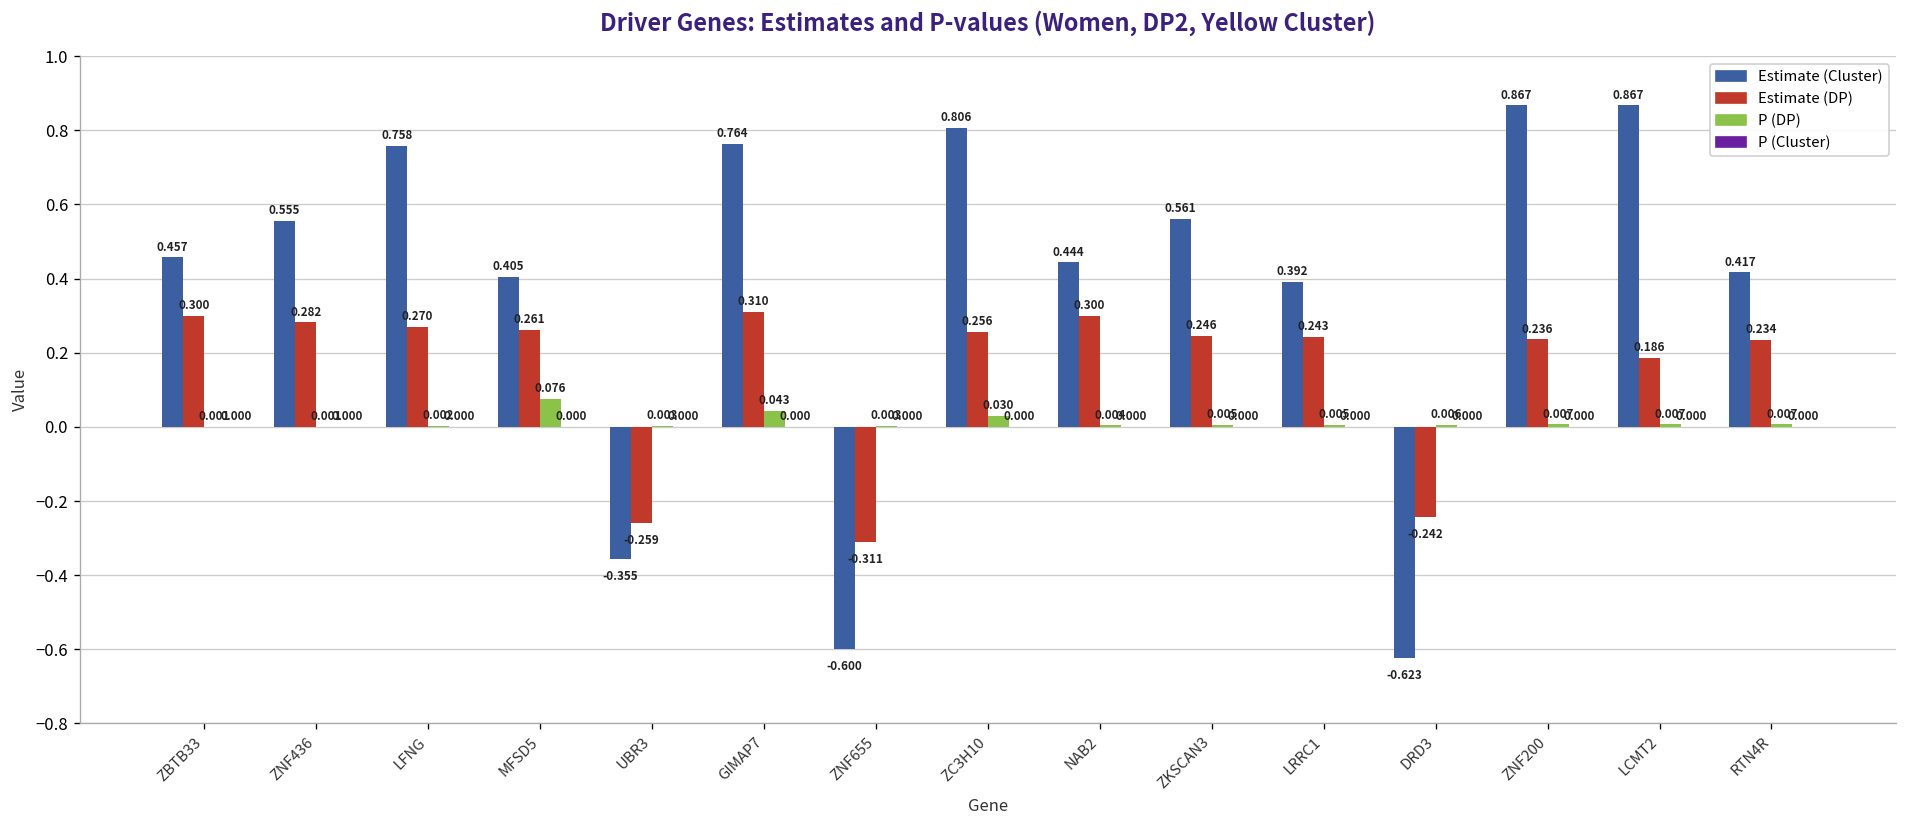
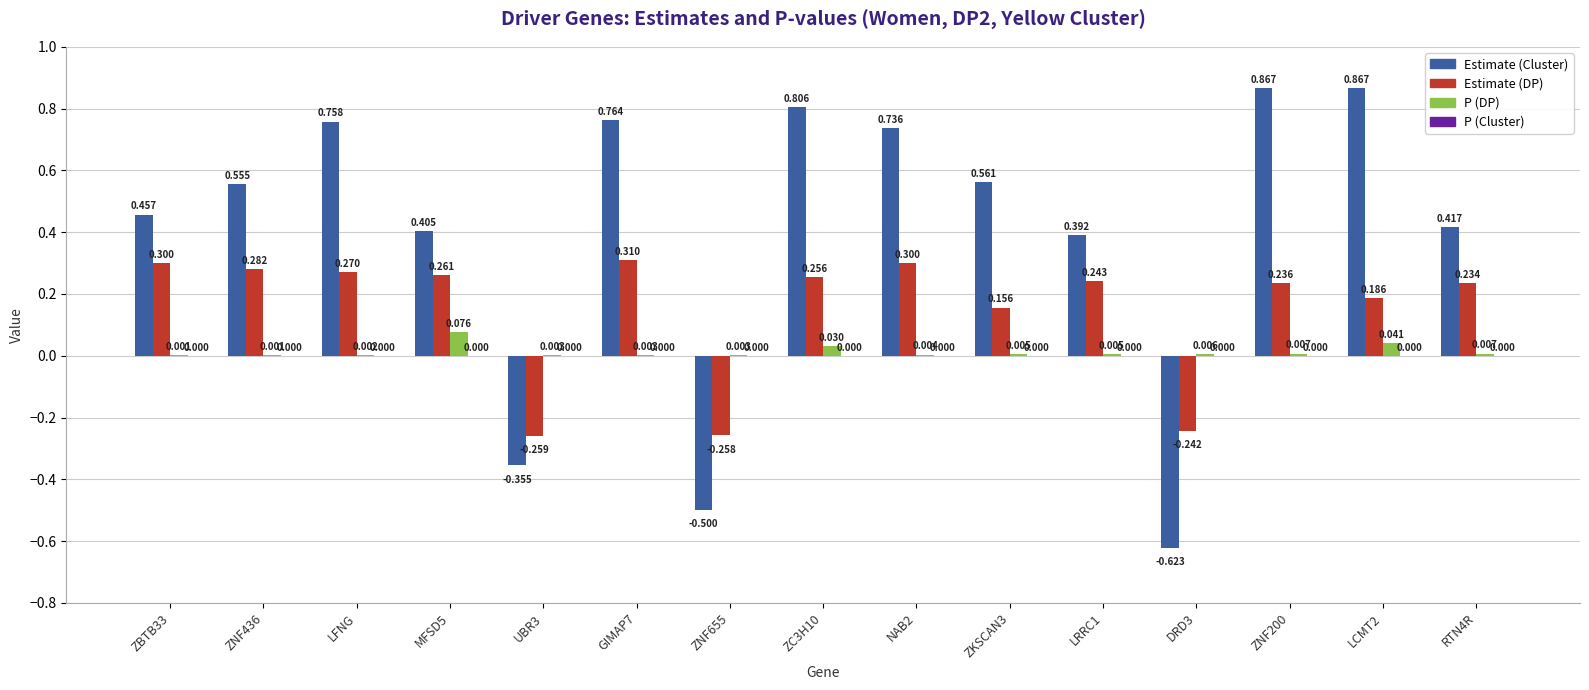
P (DP), GIMAP7: 0.043 -> 0.003
Estimate (Cluster), ZNF655: -0.600 -> -0.500
Estimate (DP), ZNF655: -0.311 -> -0.258
Estimate (Cluster), NAB2: 0.444 -> 0.736
Estimate (DP), ZKSCAN3: 0.246 -> 0.156
P (DP), LCMT2: 0.007 -> 0.041
